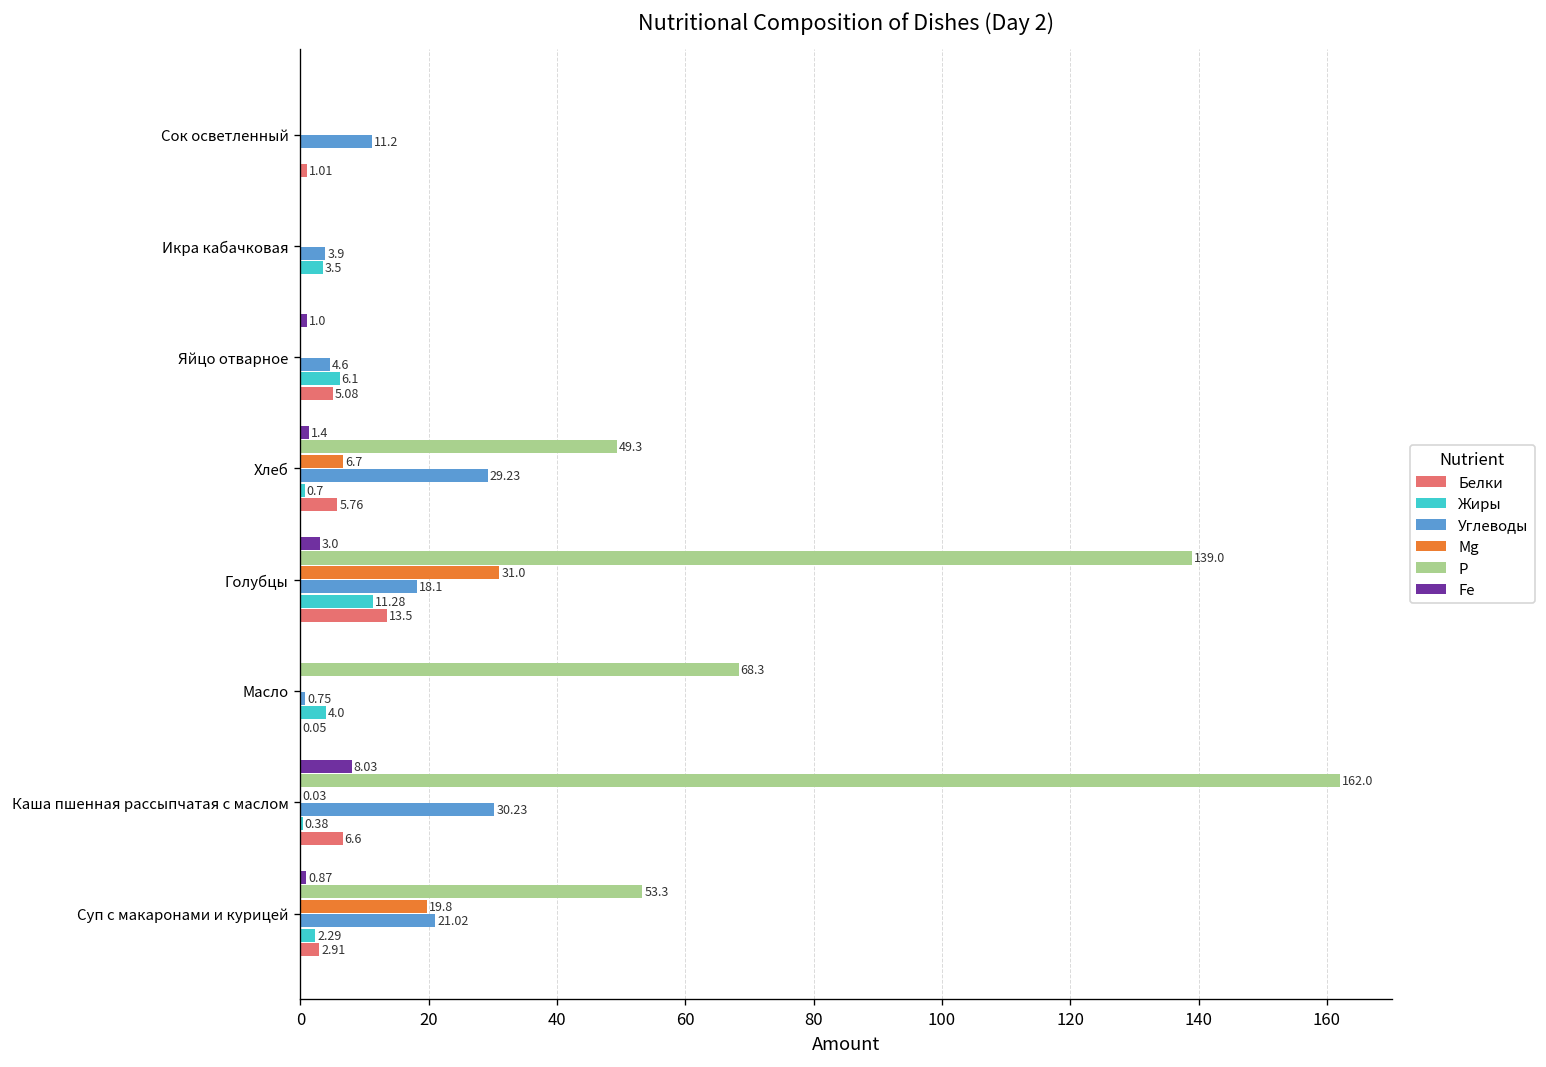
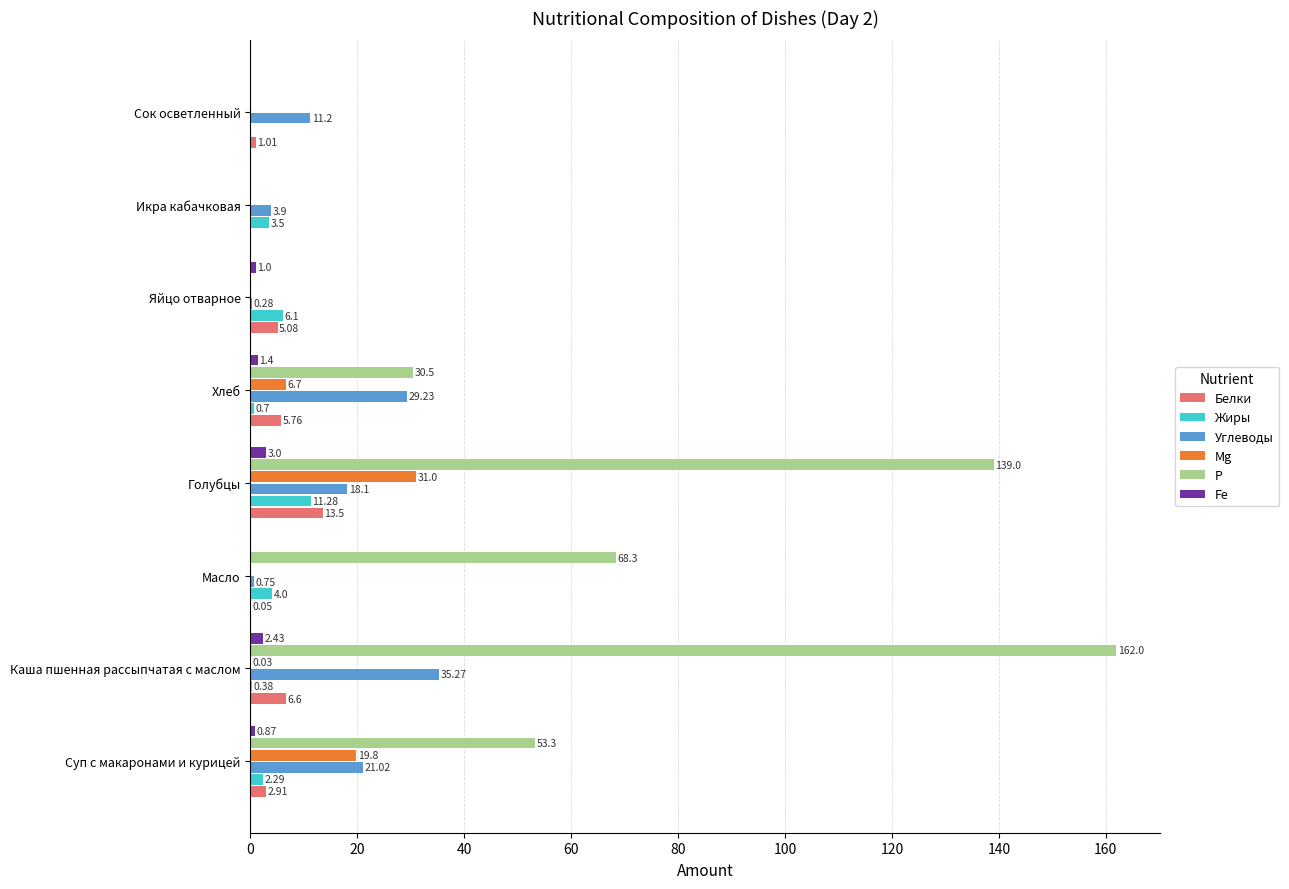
Углеводы, Яйцо отварное: 4.6 -> 0.28
P, Хлеб: 49.3 -> 30.5
Fe, Каша пшенная рассыпчатая с маслом: 8.03 -> 2.43
Углеводы, Каша пшенная рассыпчатая с маслом: 30.23 -> 35.27
